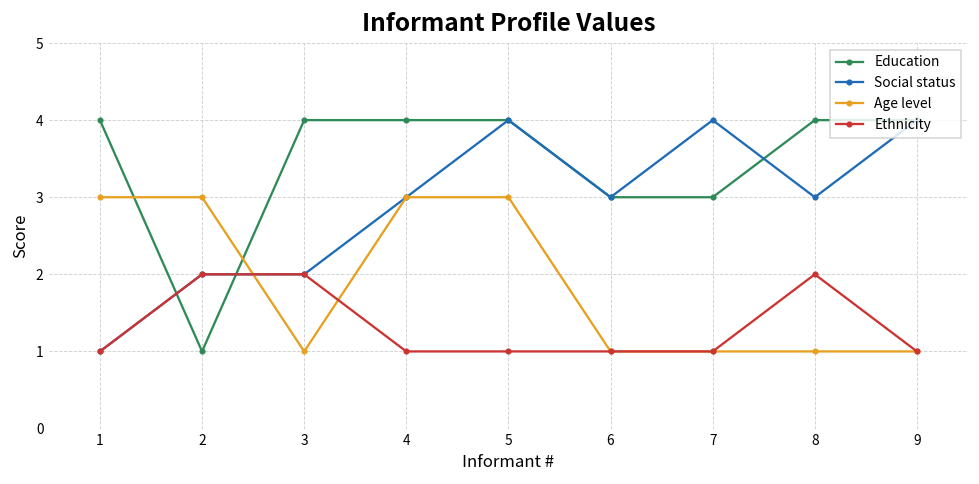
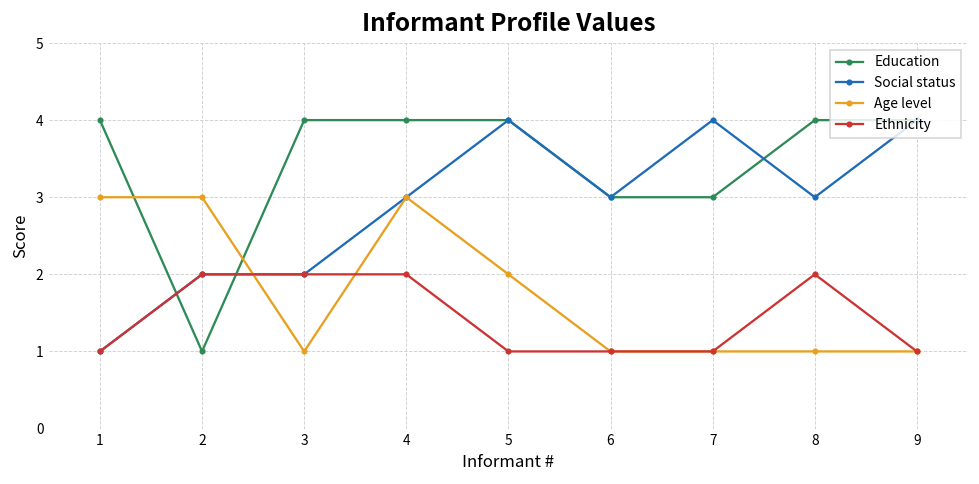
Ethnicity, 4: 1 -> 2
Age level, 5: 3 -> 2
